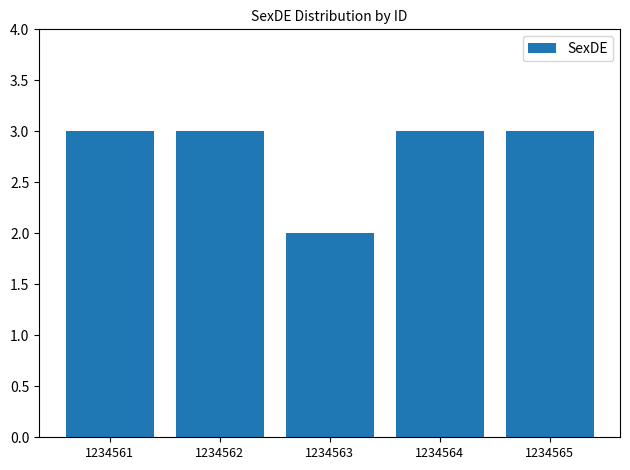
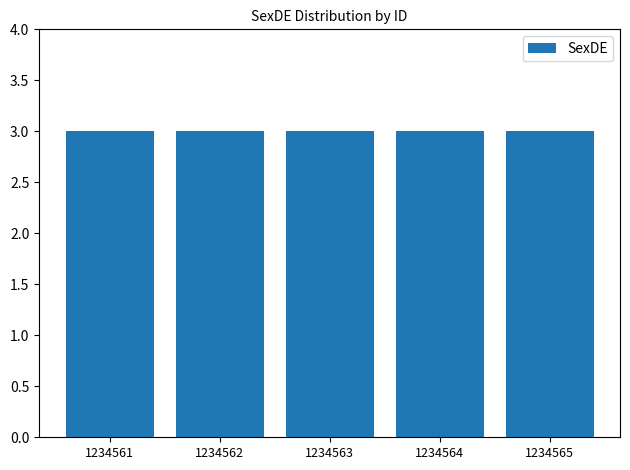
1234563: 2 -> 3
